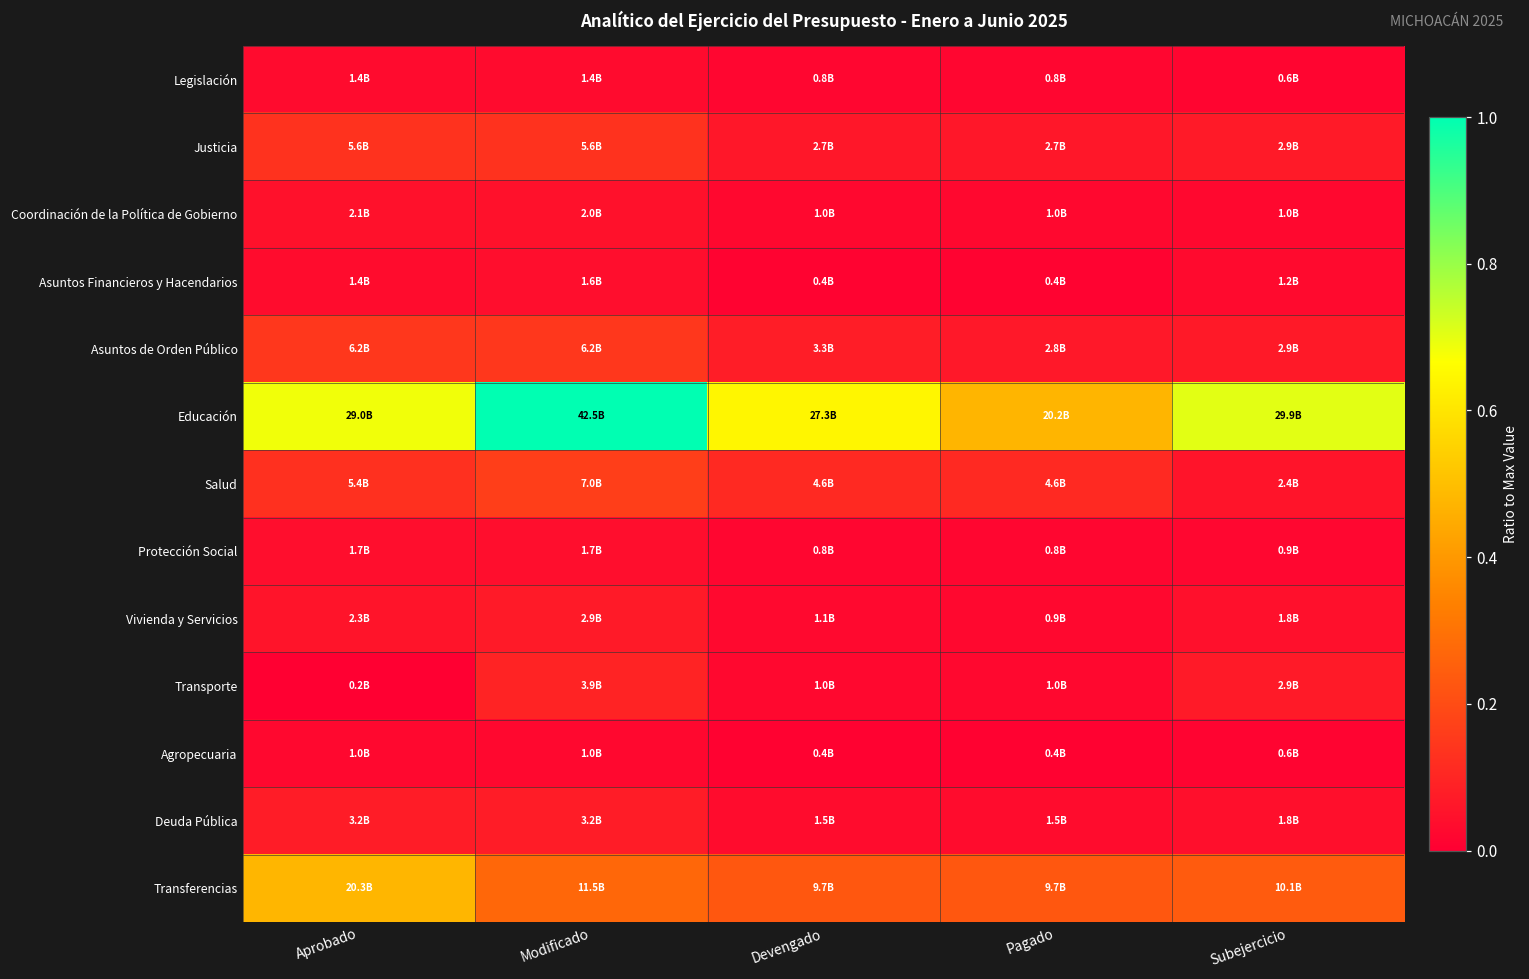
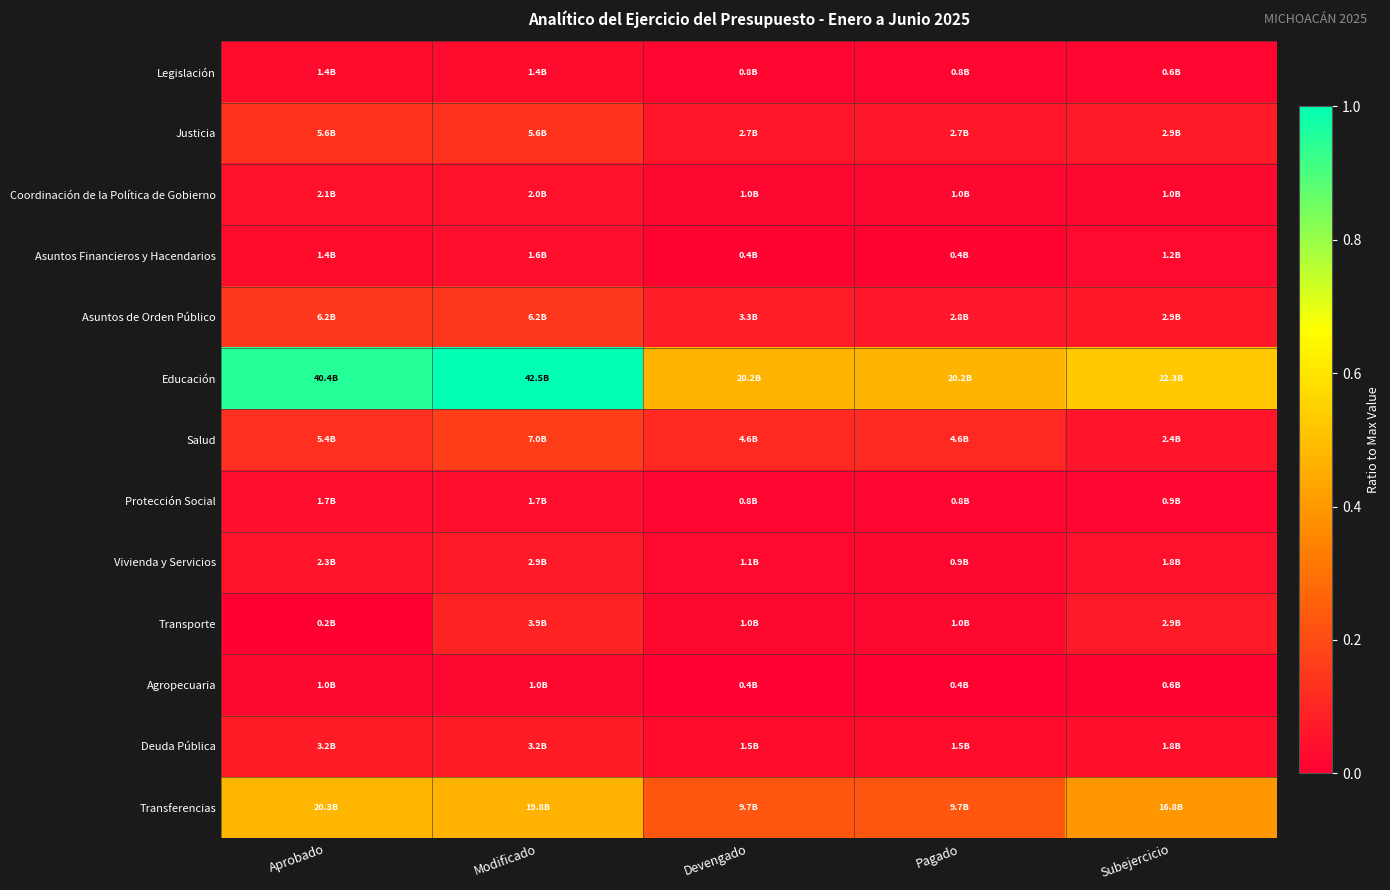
Educación, Aprobado: 29.0B -> 40.4B
Educación, Devengado: 27.3B -> 20.2B
Educación, Subejercicio: 29.9B -> 22.3B
Transferencias, Modificado: 11.5B -> 19.8B
Transferencias, Subejercicio: 10.1B -> 16.8B
